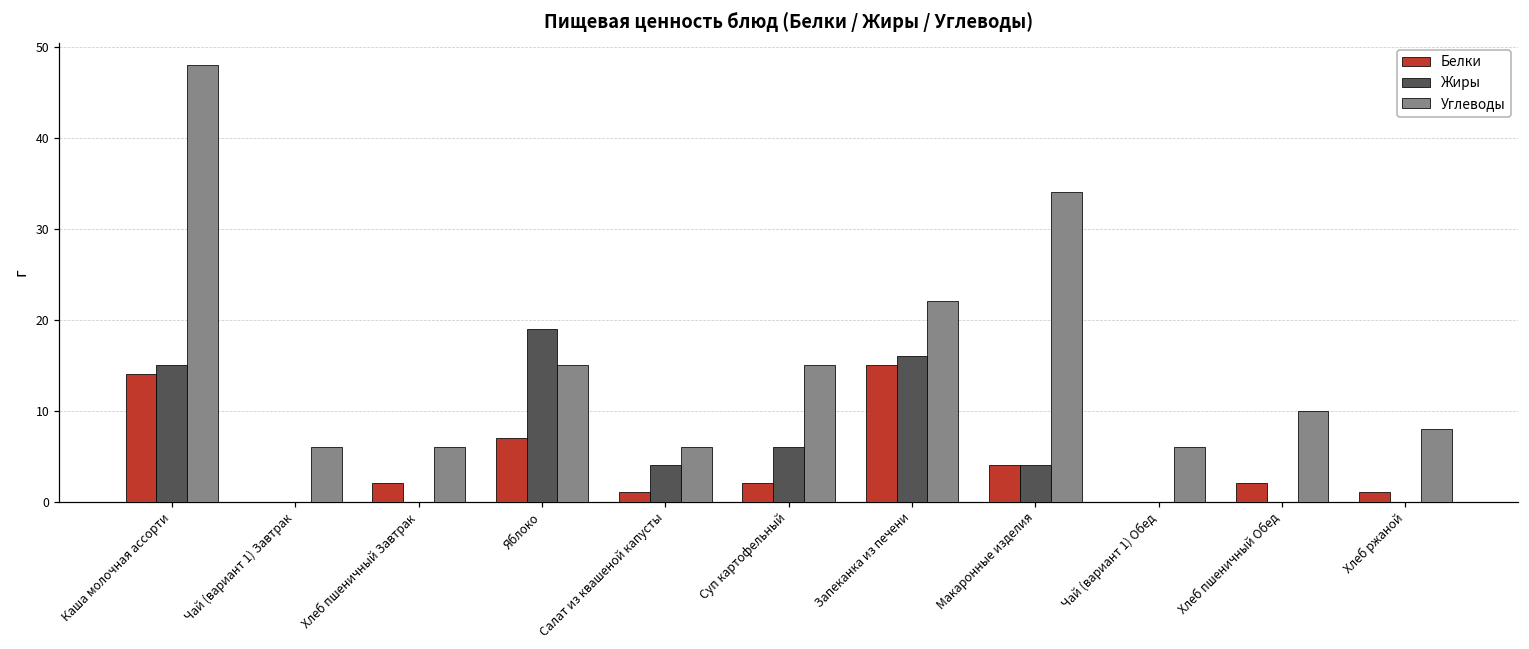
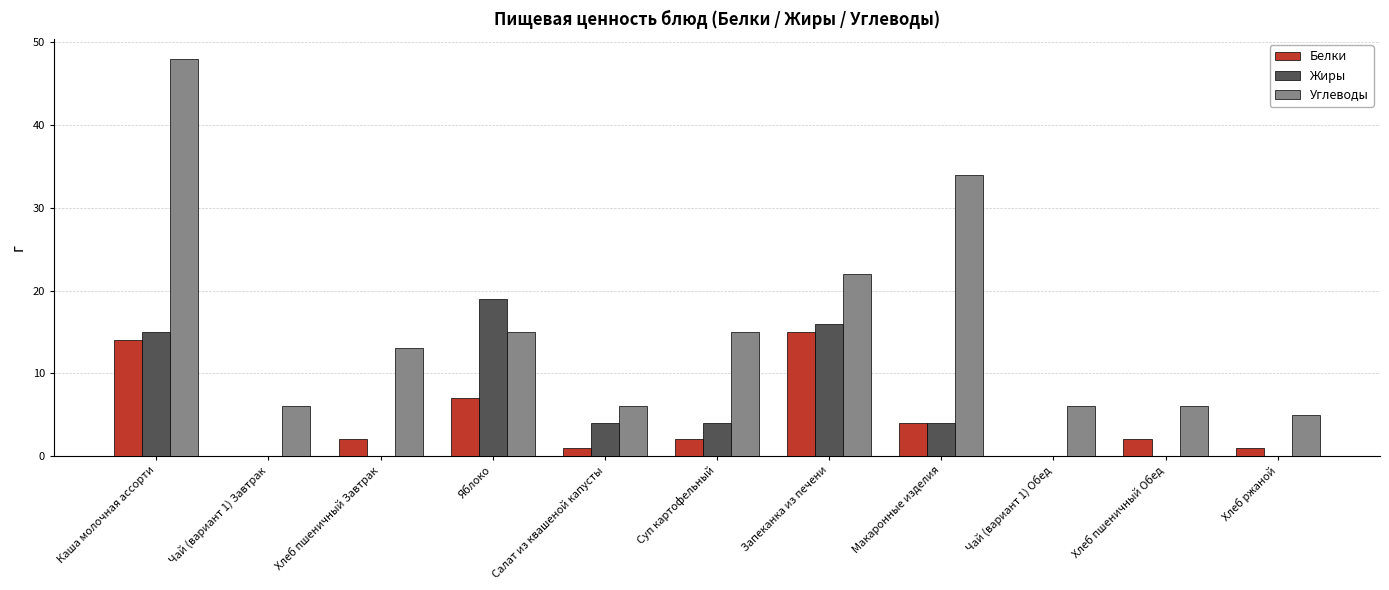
Углеводы, Хлеб пшеничный Завтрак: 6 -> 13
Жиры, Суп картофельный: 6 -> 4
Углеводы, Хлеб пшеничный Обед: 10 -> 6
Углеводы, Хлеб ржаной: 8 -> 5
